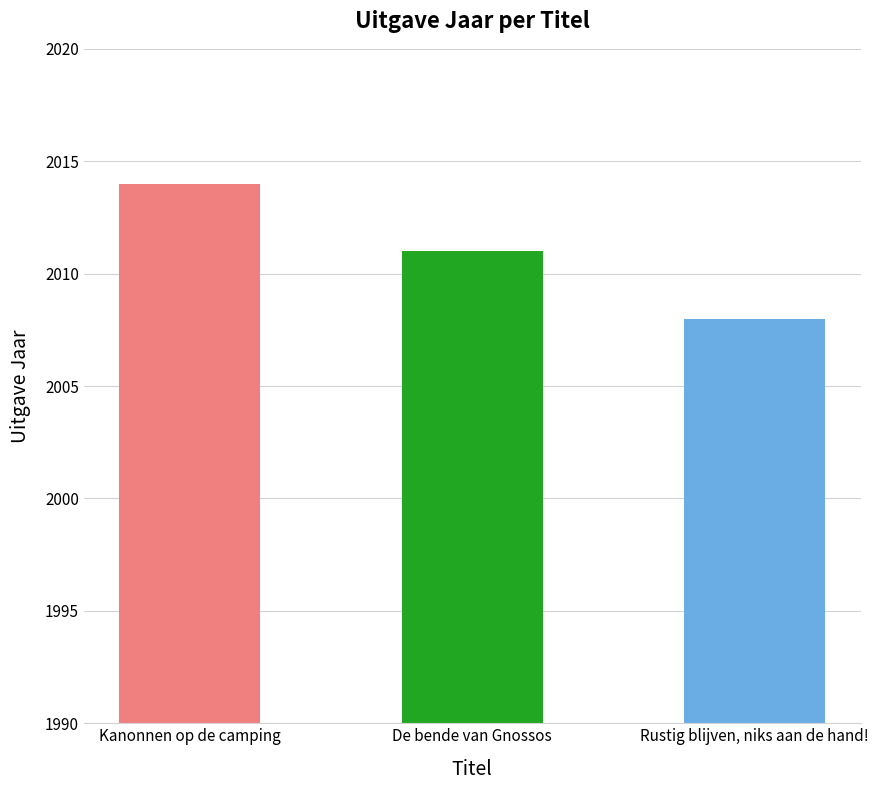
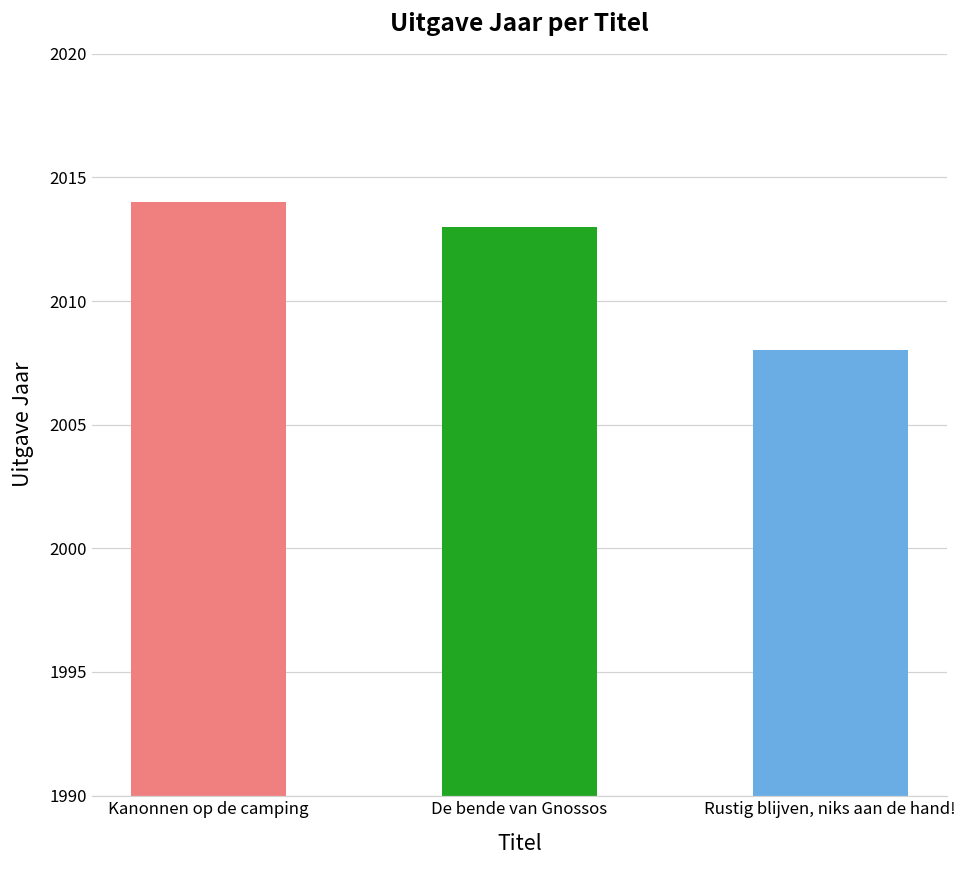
De bende van Gnossos: 2011 -> 2013
